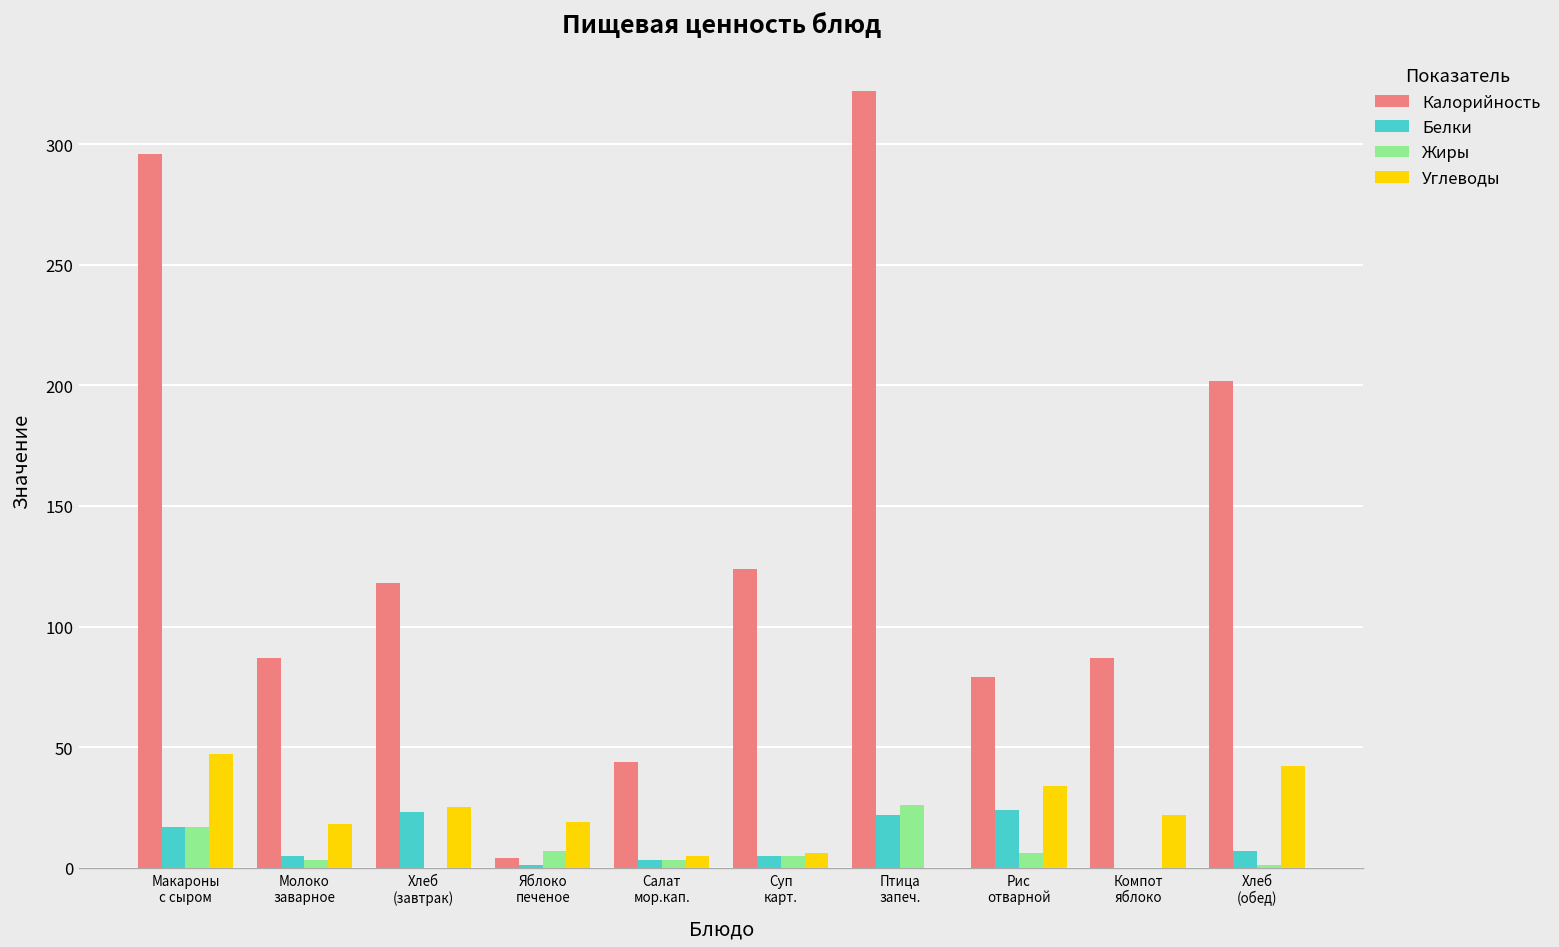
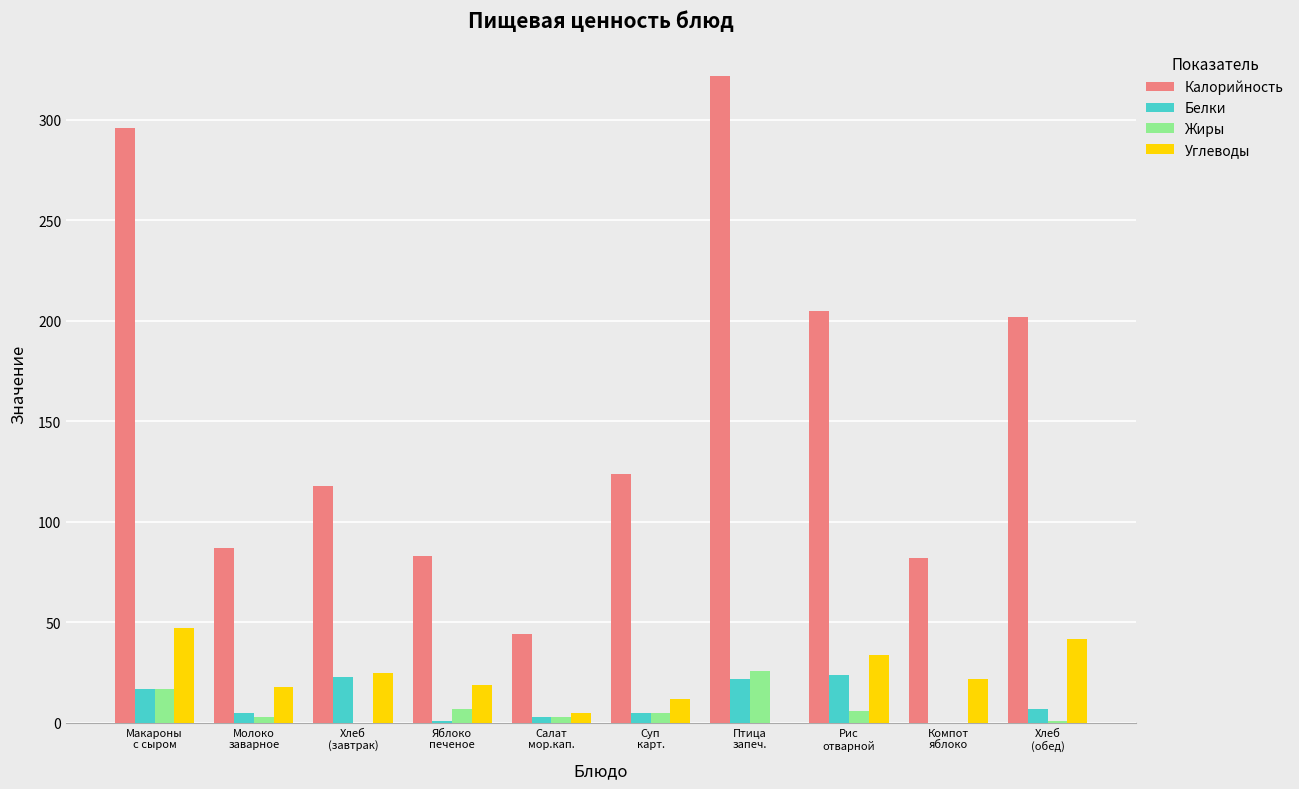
Калорийность, Яблоко печеное: 4 -> 83
Углеводы, Суп карт.: 6 -> 12
Калорийность, Рис отварной: 79 -> 205
Калорийность, Компот яблоко: 87 -> 82
